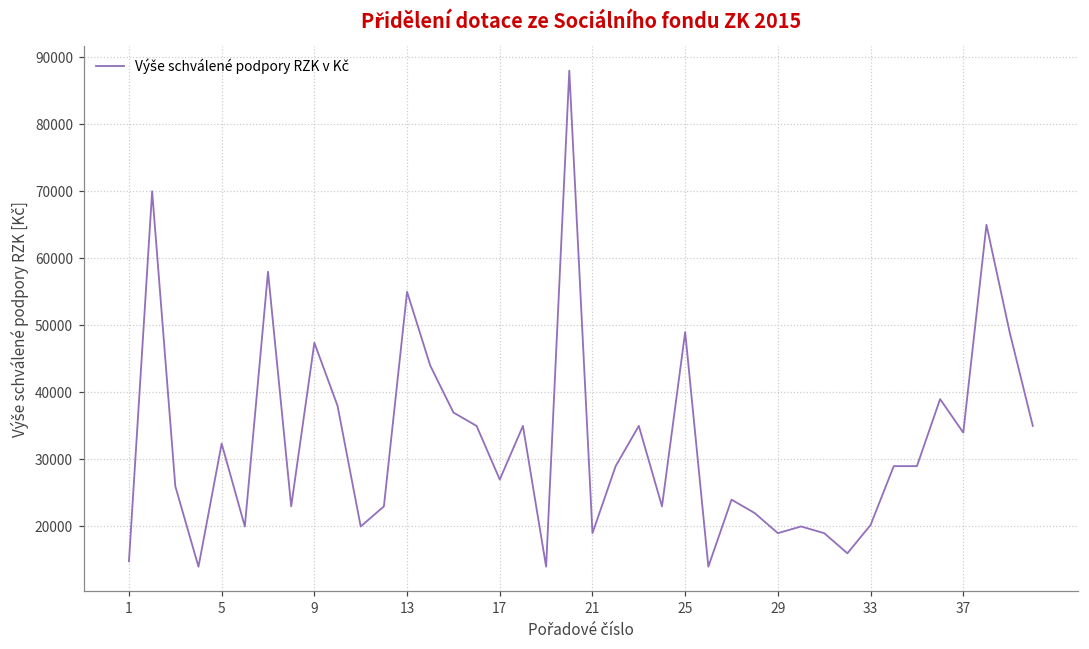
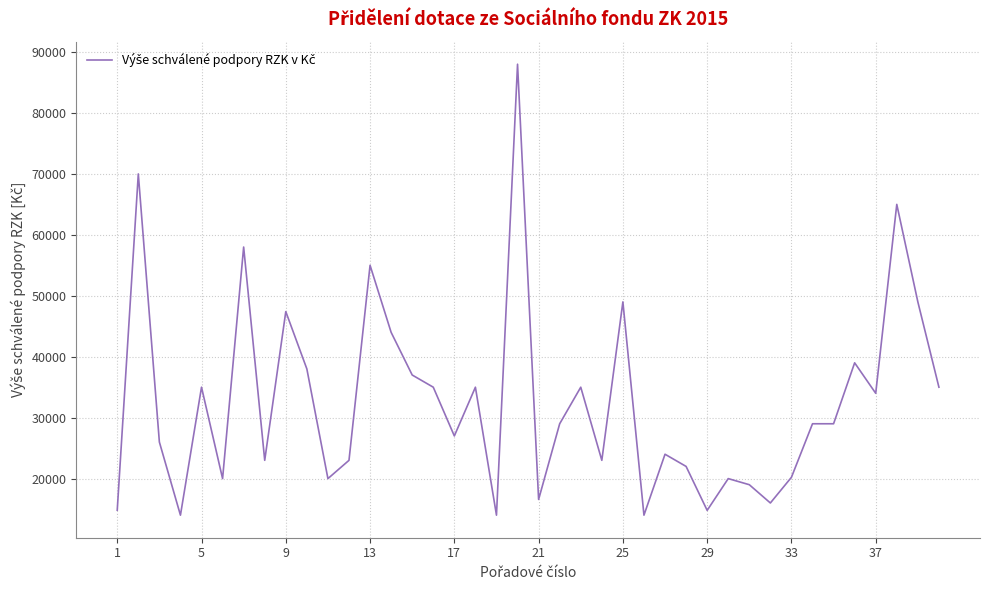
5: 32000 -> 35000
21: 19000 -> 17000
29: 19000 -> 15000
